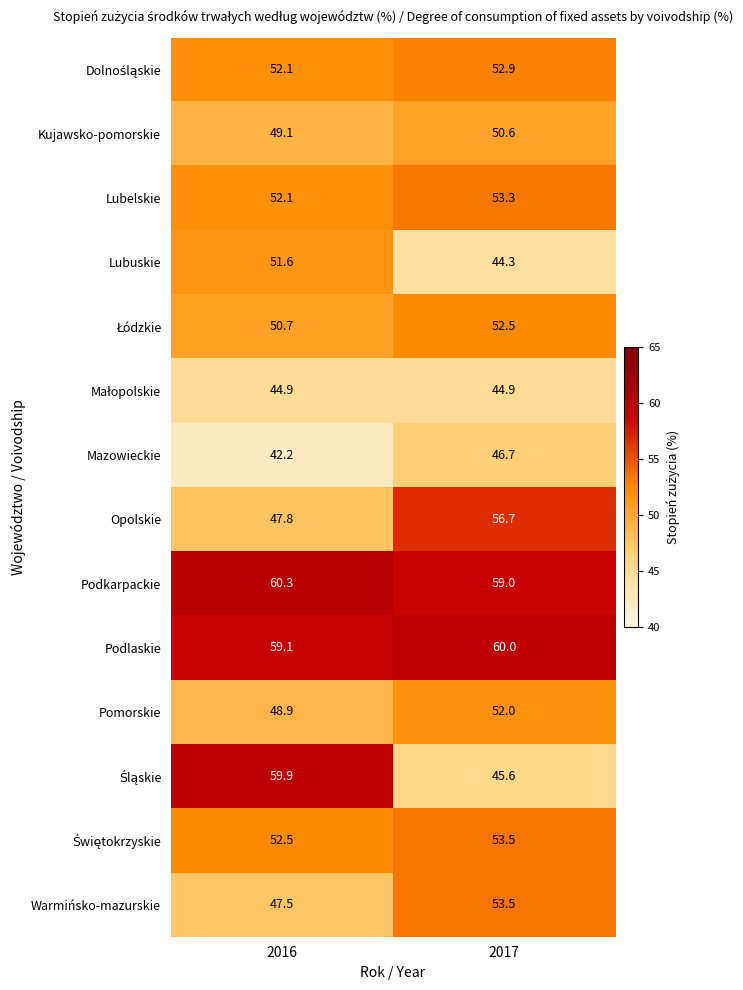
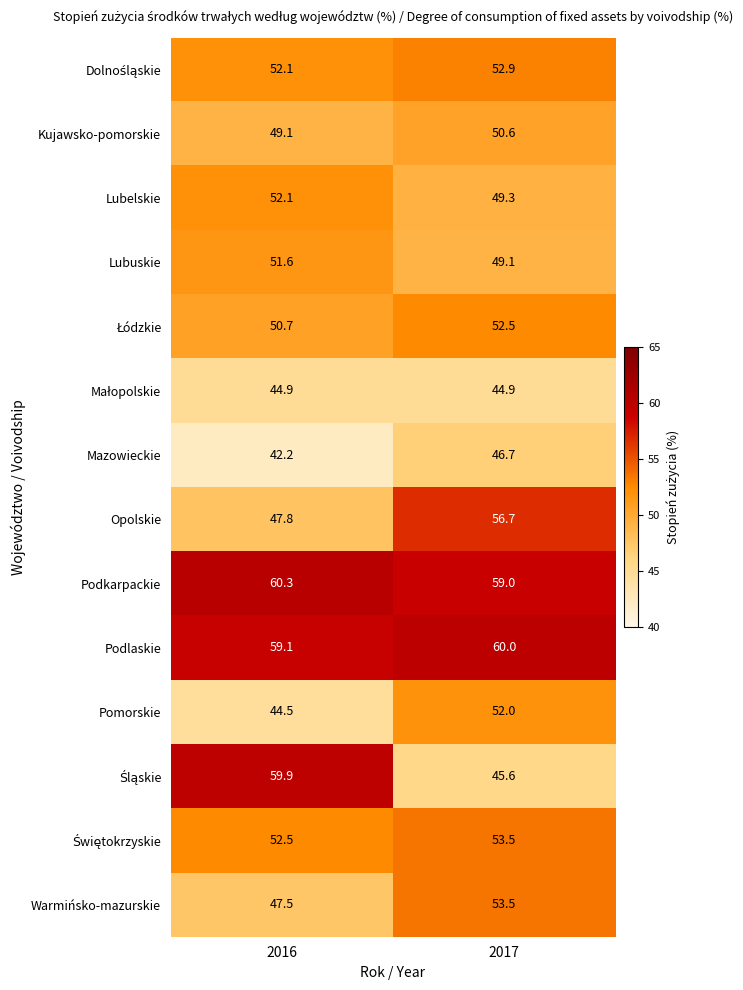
Lubelskie, 2017: 53.3 -> 49.3
Lubuskie, 2017: 44.3 -> 49.1
Pomorskie, 2016: 48.9 -> 44.5
